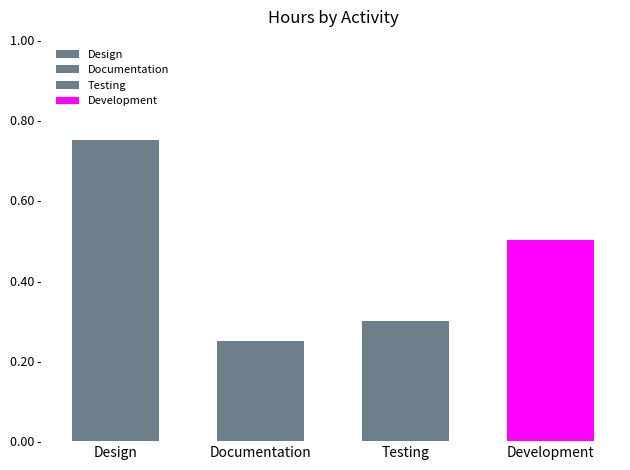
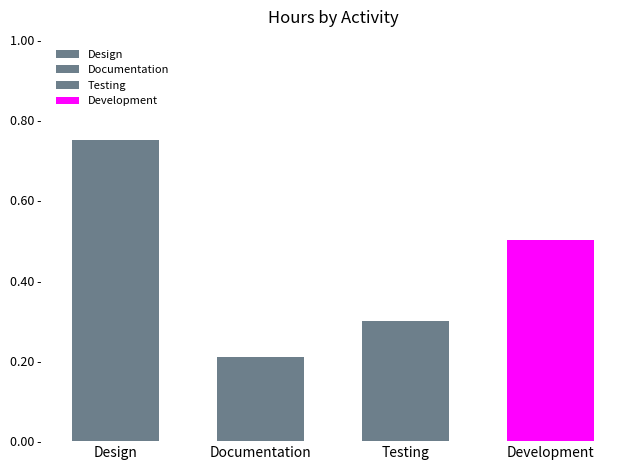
Documentation: 0.25 - -> 0.21 -
